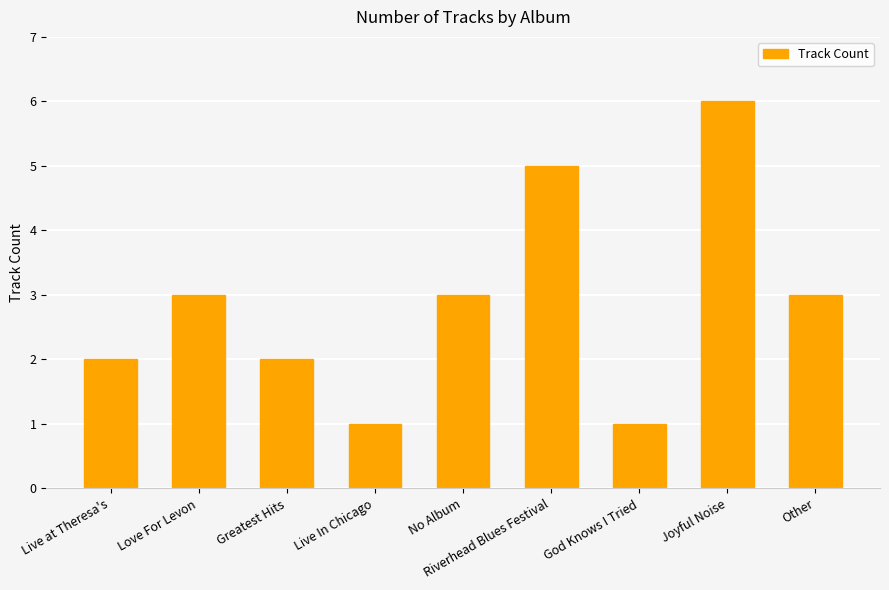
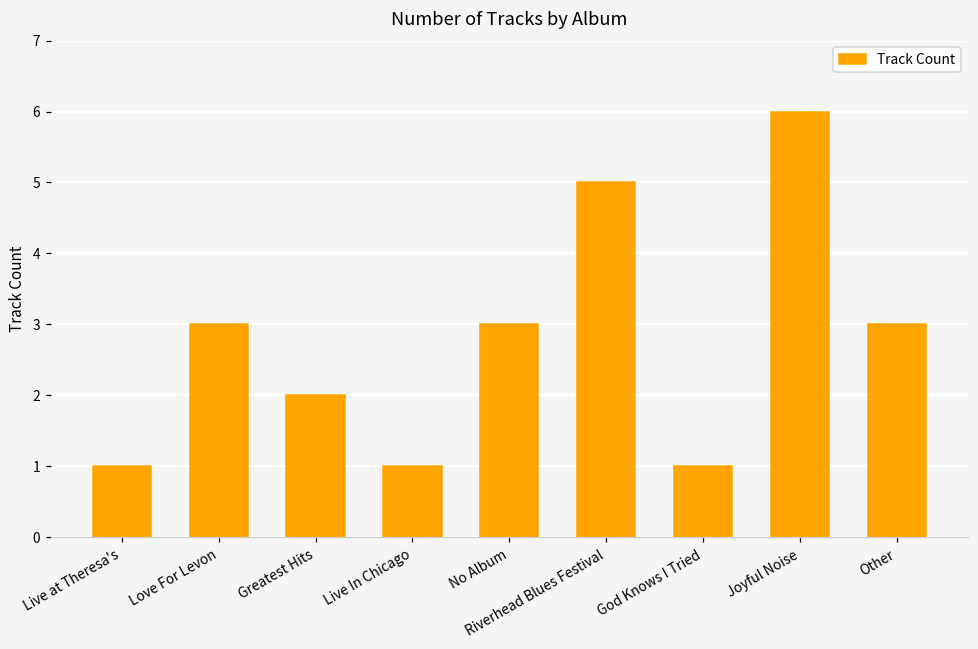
Live at Theresa's: 2 -> 1
